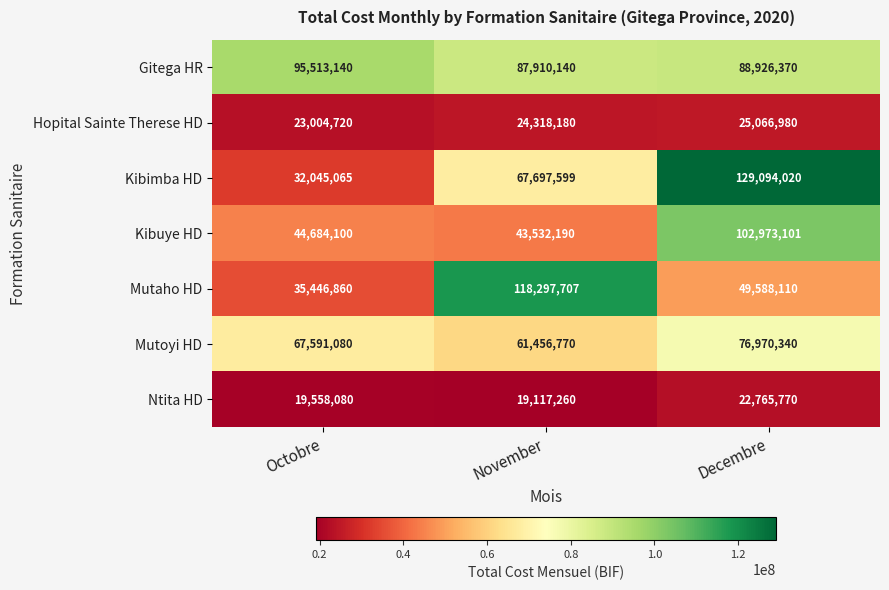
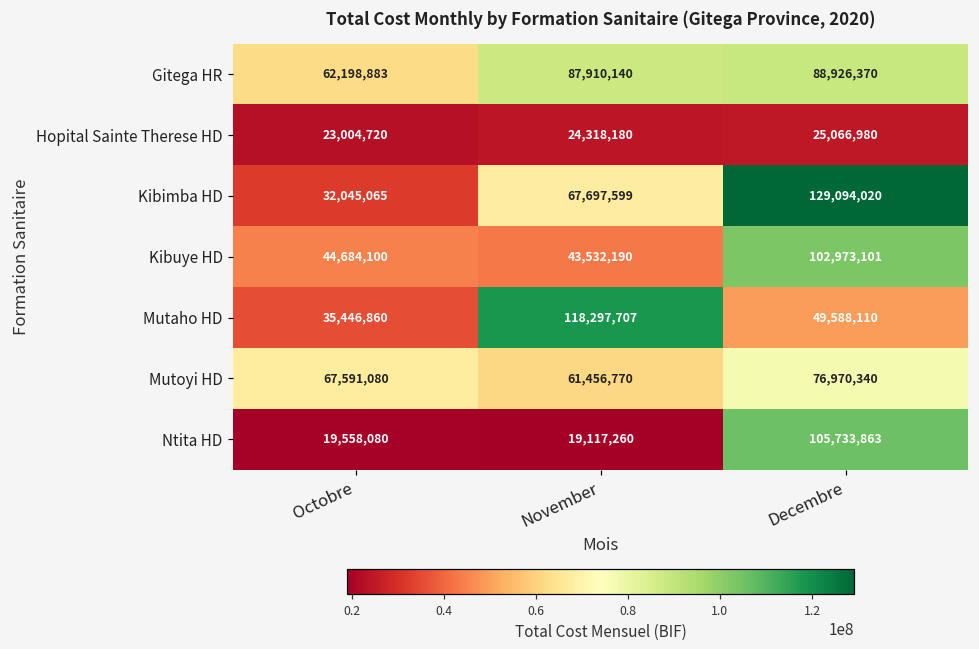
Gitega HR, Octobre: 95,513,140 -> 62,198,883
Ntita HD, Decembre: 22,765,770 -> 105,733,863
